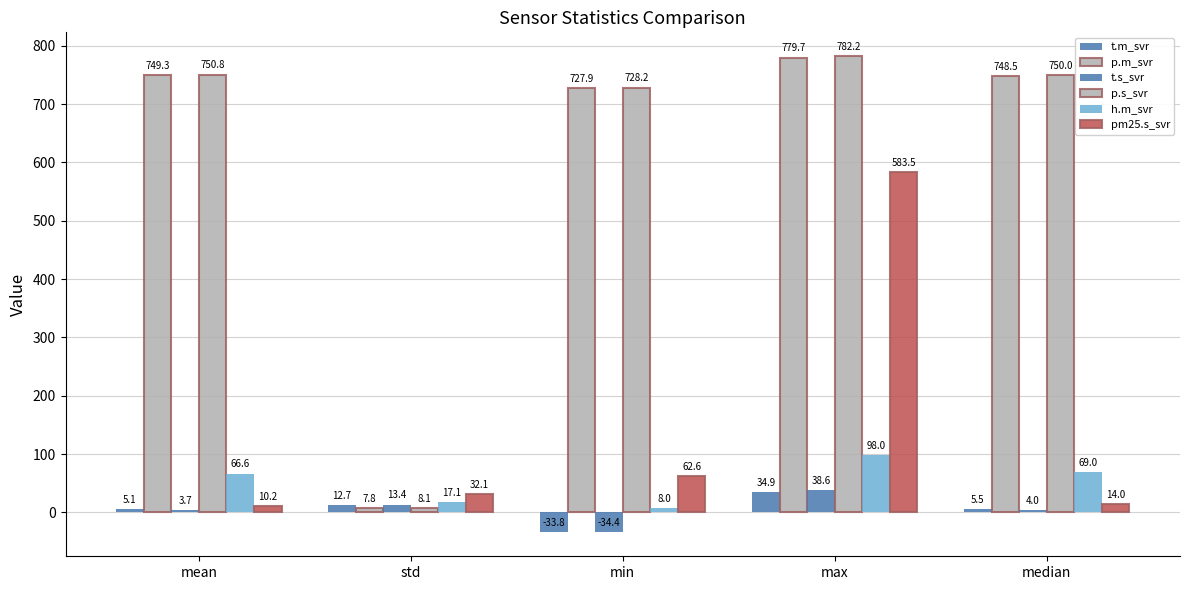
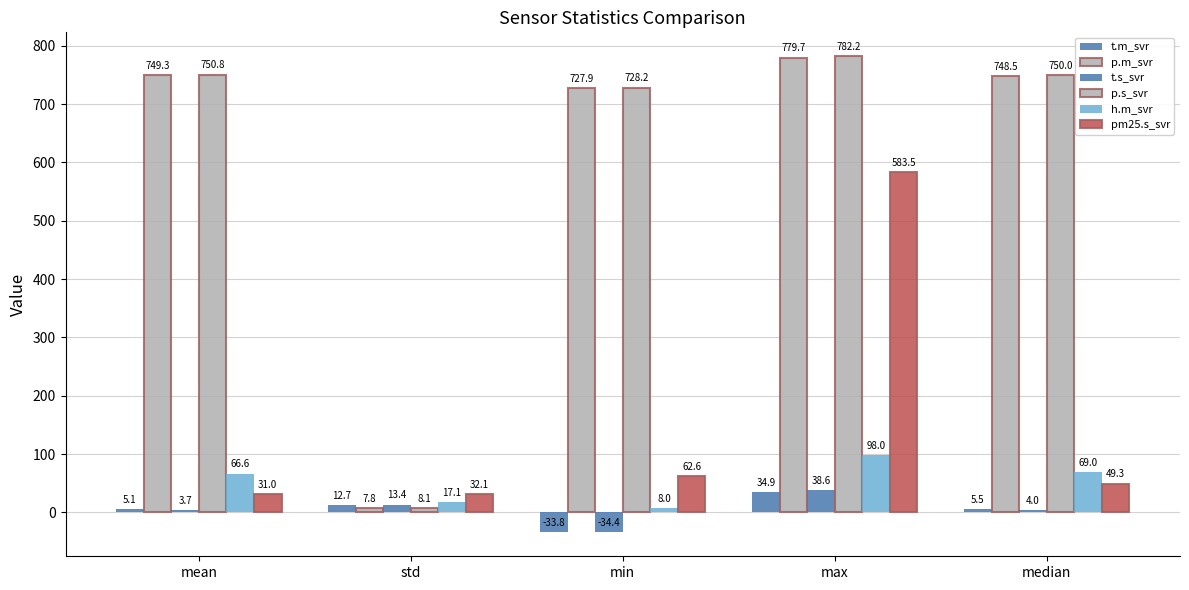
pm25.s_svr, mean: 10.2 -> 31.0
pm25.s_svr, median: 14.0 -> 49.3
